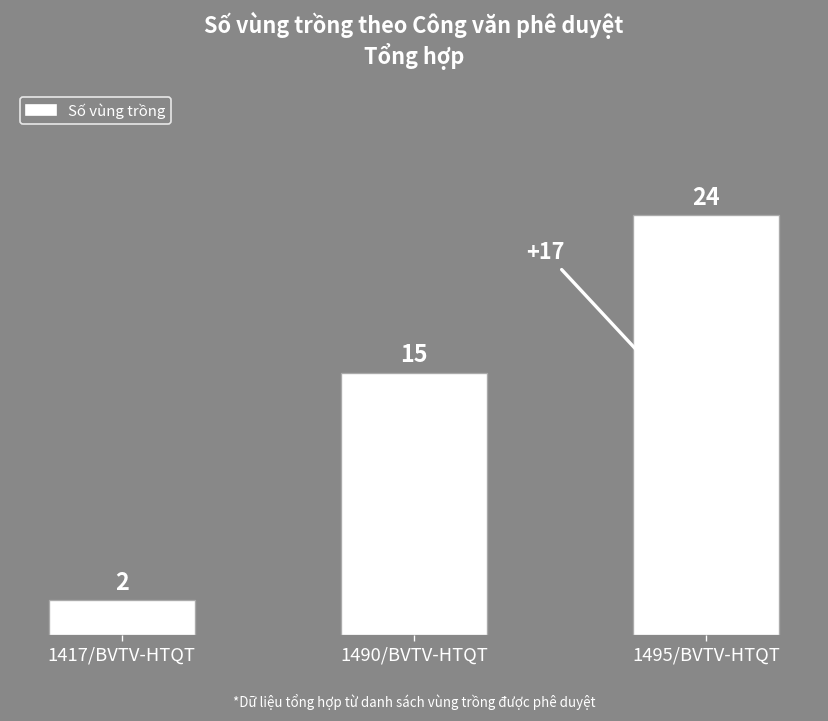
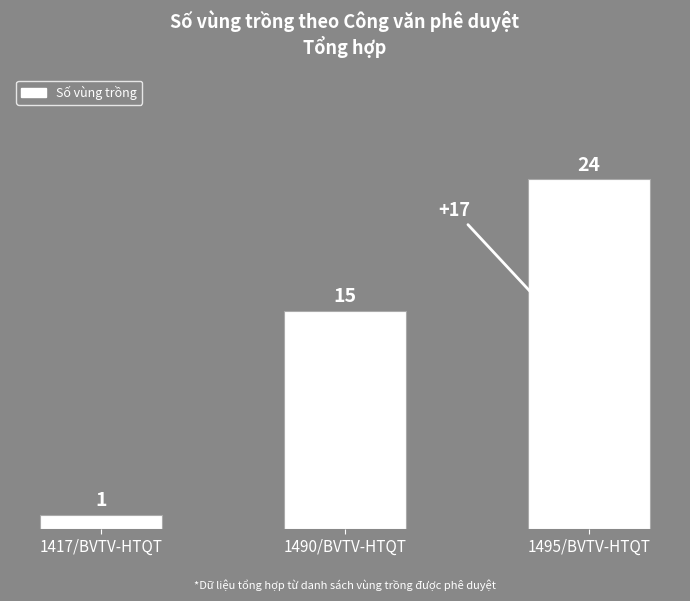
1417/BVTV-HTQT: 2 -> 1
